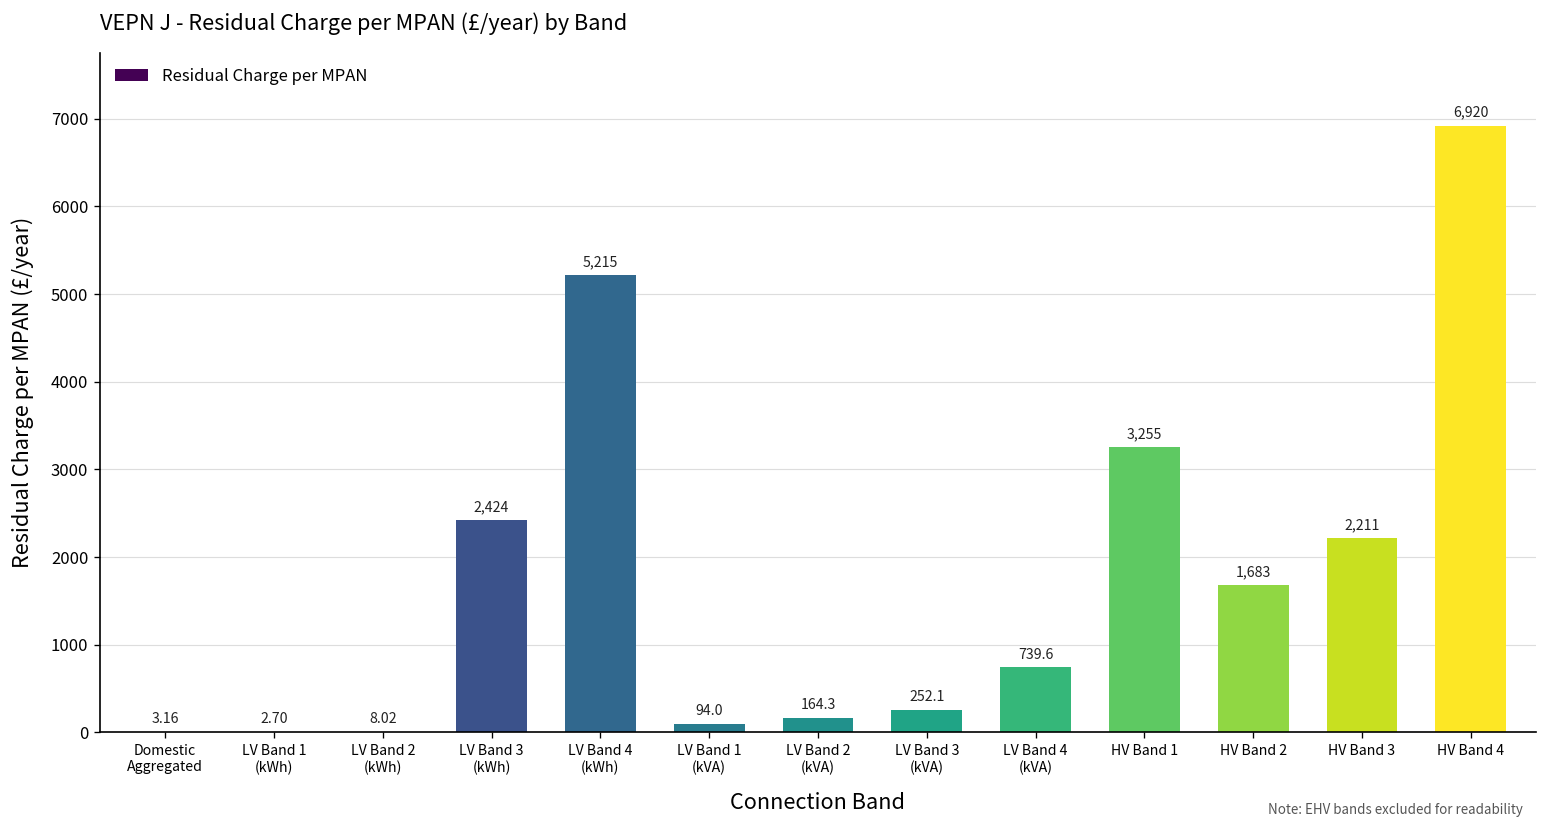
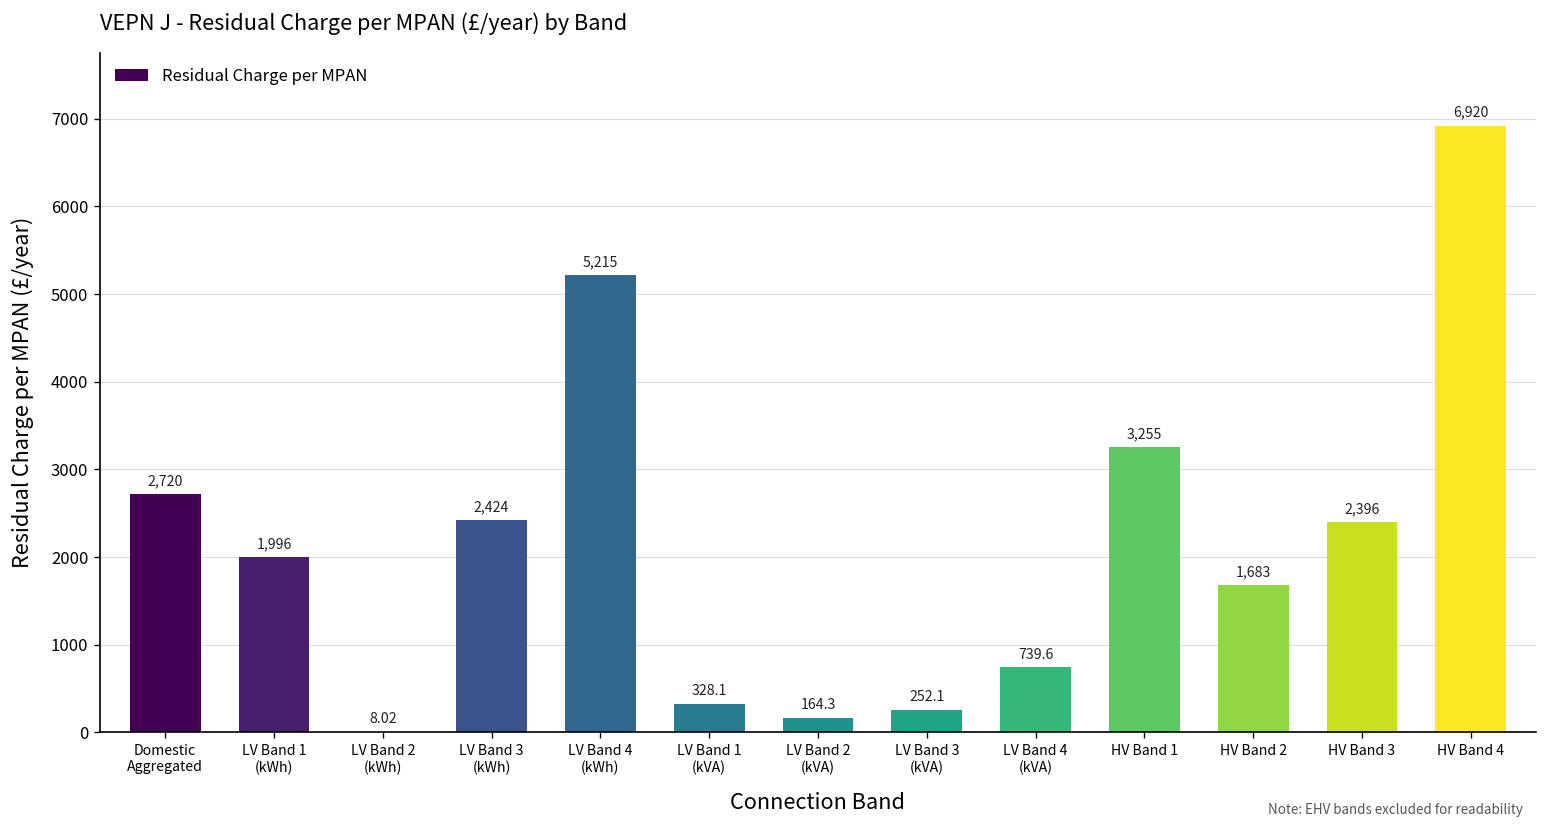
Domestic Aggregated: 3.16 -> 2,720
LV Band 1 (kWh): 2.70 -> 1,996
LV Band 1 (kVA): 94.0 -> 328.1
HV Band 3: 2,211 -> 2,396
